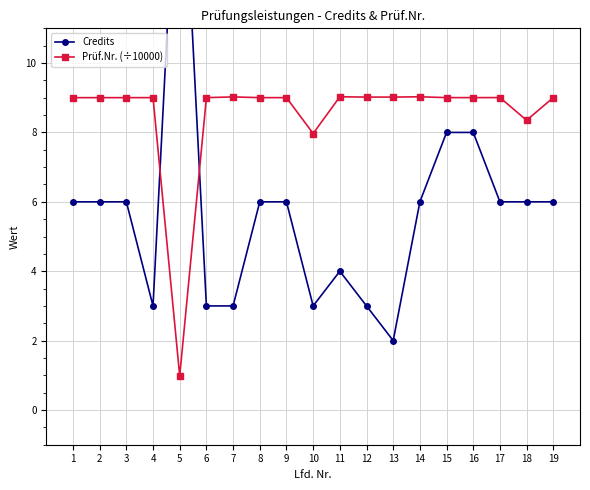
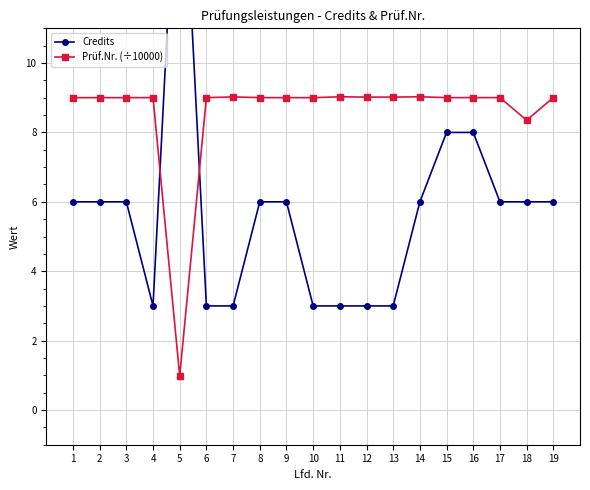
Prüf.Nr. (÷10000), 10: 8.0 -> 9.0
Credits, 11: 4 -> 3
Credits, 13: 2 -> 3
